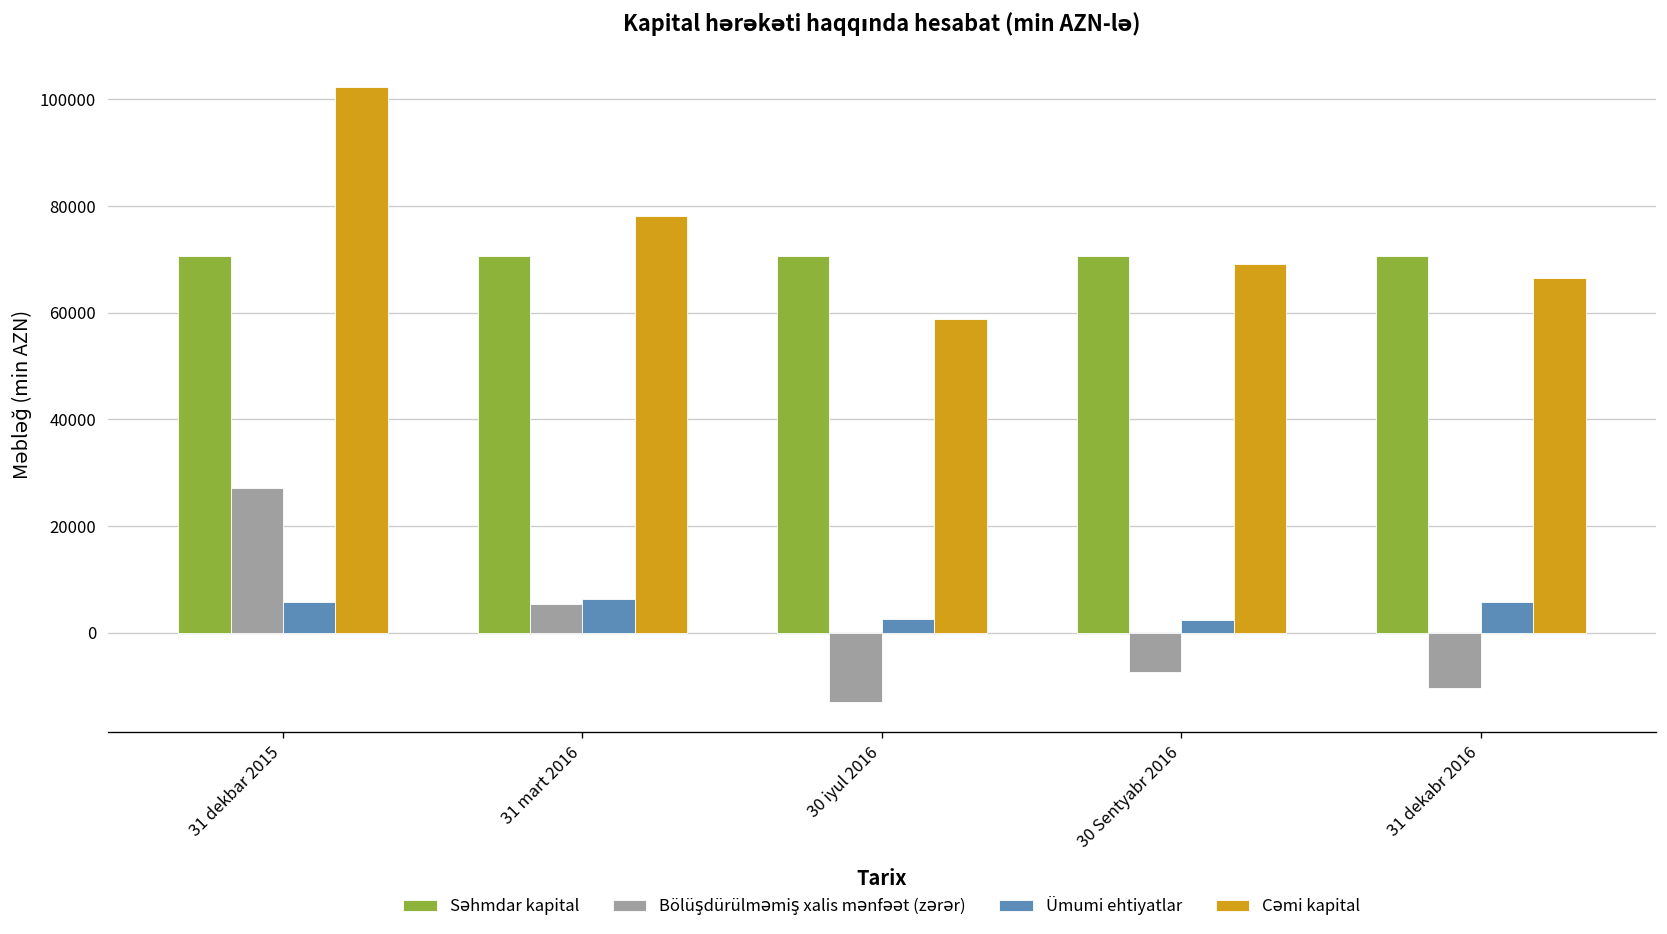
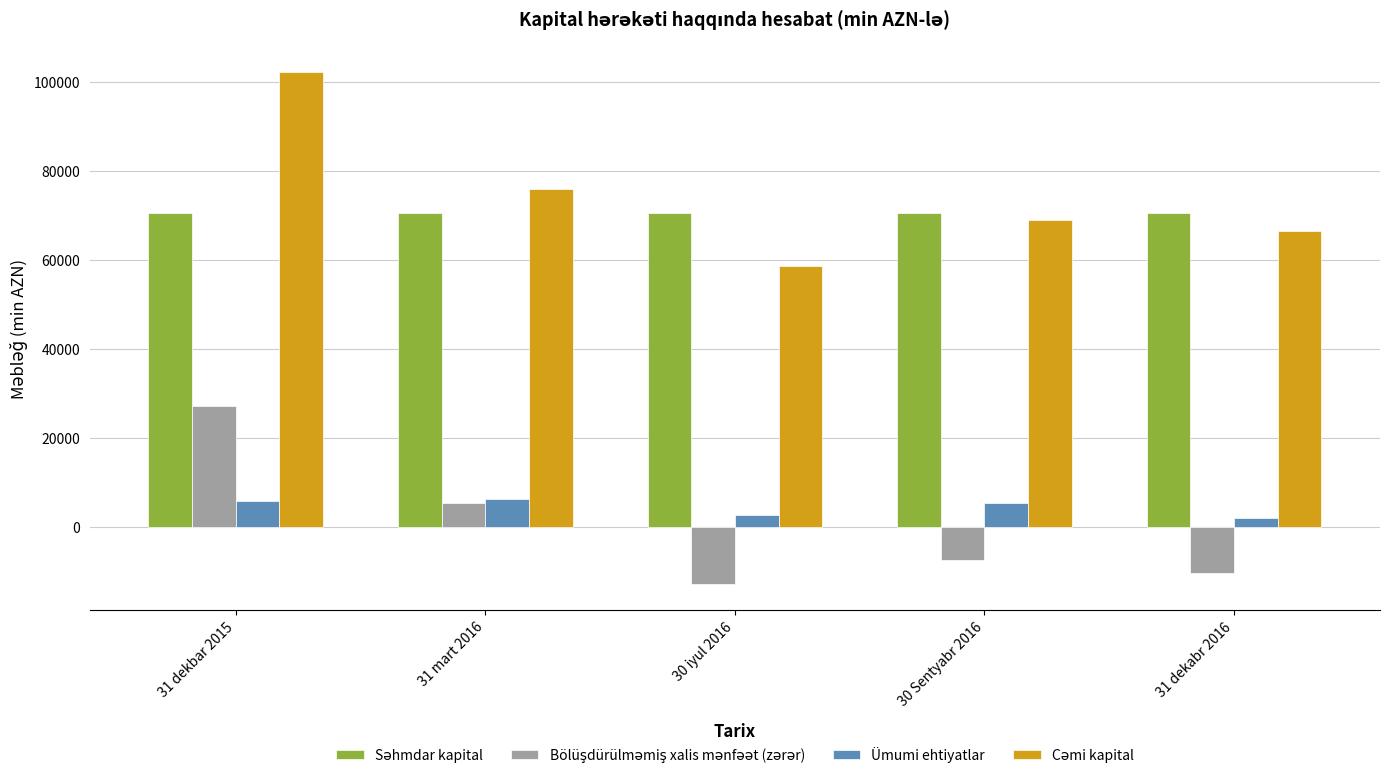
Cəmi kapital, 31 mart 2016: 78000 -> 76000
Ümumi ehtiyatlar, 30 Sentyabr 2016: 2000 -> 5000
Ümumi ehtiyatlar, 31 dekabr 2016: 6000 -> 2000
